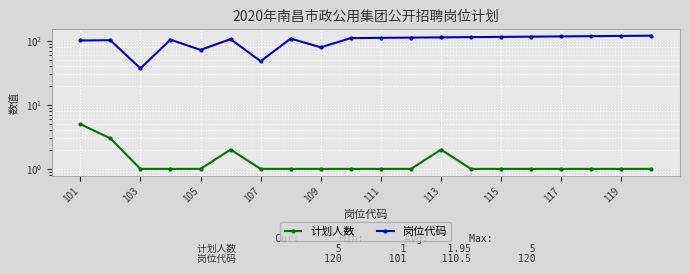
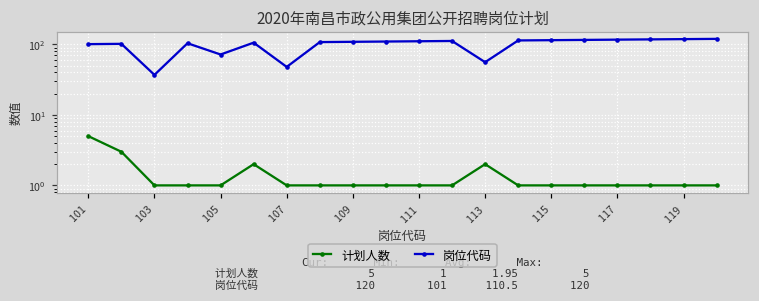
岗位代码, 109: 80 -> 110
岗位代码, 113: 110 -> 60
